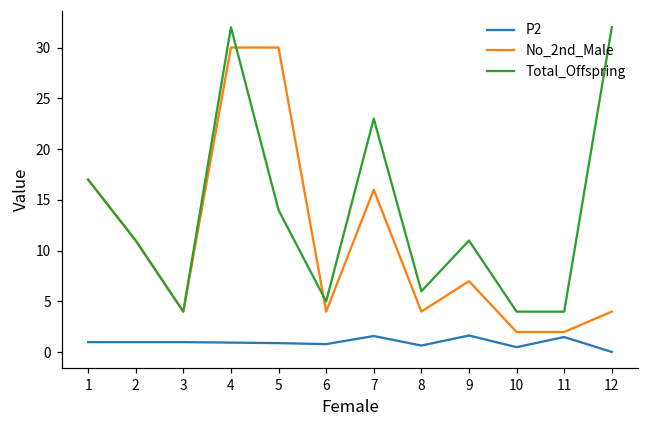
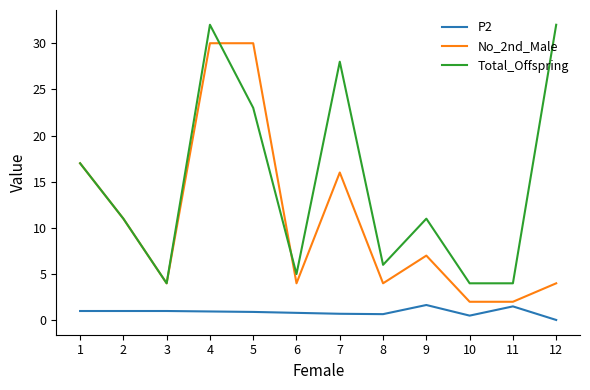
Total_Offspring, 5: 14 -> 23
P2, 7: 2 -> 1
Total_Offspring, 7: 23 -> 28
